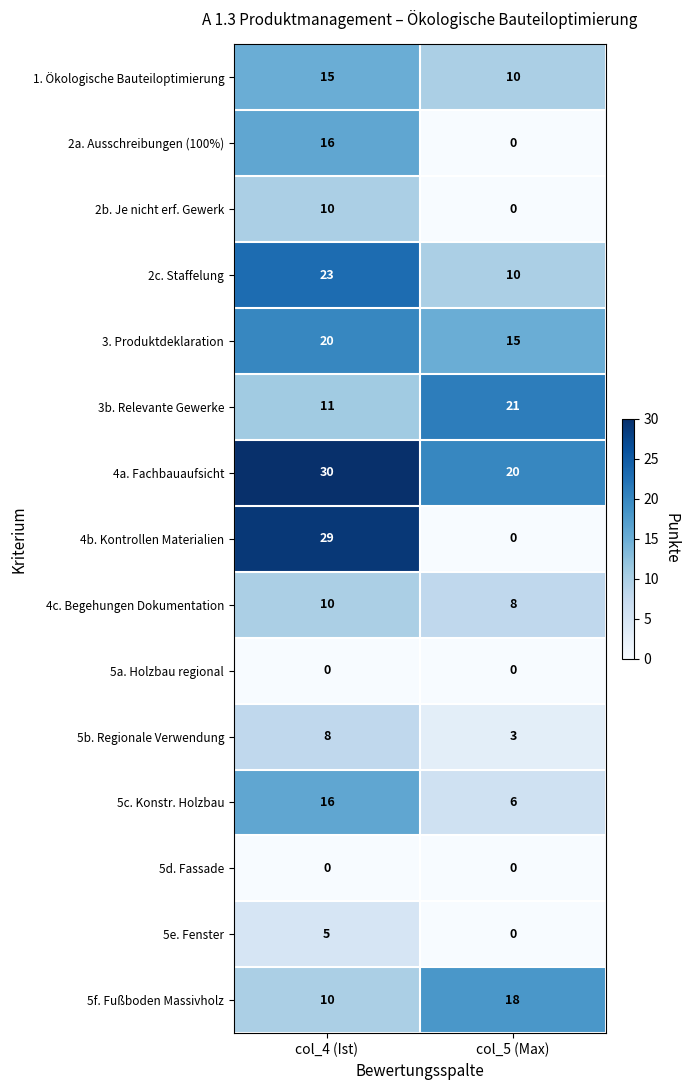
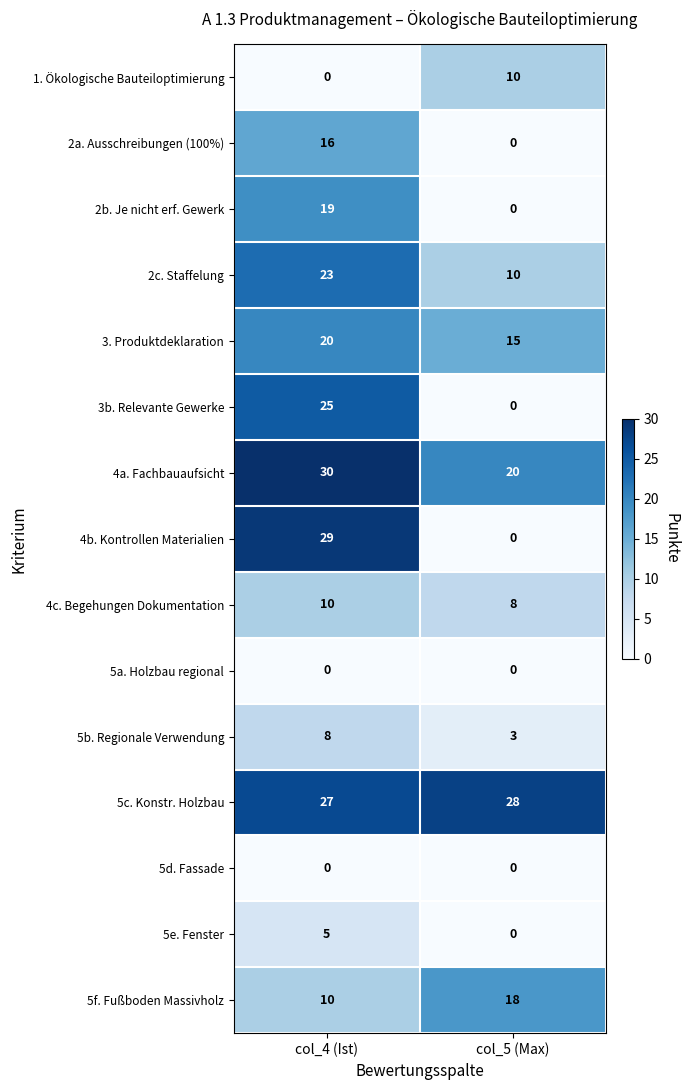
1. Ökologische Bauteiloptimierung, col_4 (Ist): 15 -> 0
2b. Je nicht erf. Gewerk, col_4 (Ist): 10 -> 19
3b. Relevante Gewerke, col_4 (Ist): 11 -> 25
3b. Relevante Gewerke, col_5 (Max): 21 -> 0
5c. Konstr. Holzbau, col_4 (Ist): 16 -> 27
5c. Konstr. Holzbau, col_5 (Max): 6 -> 28
